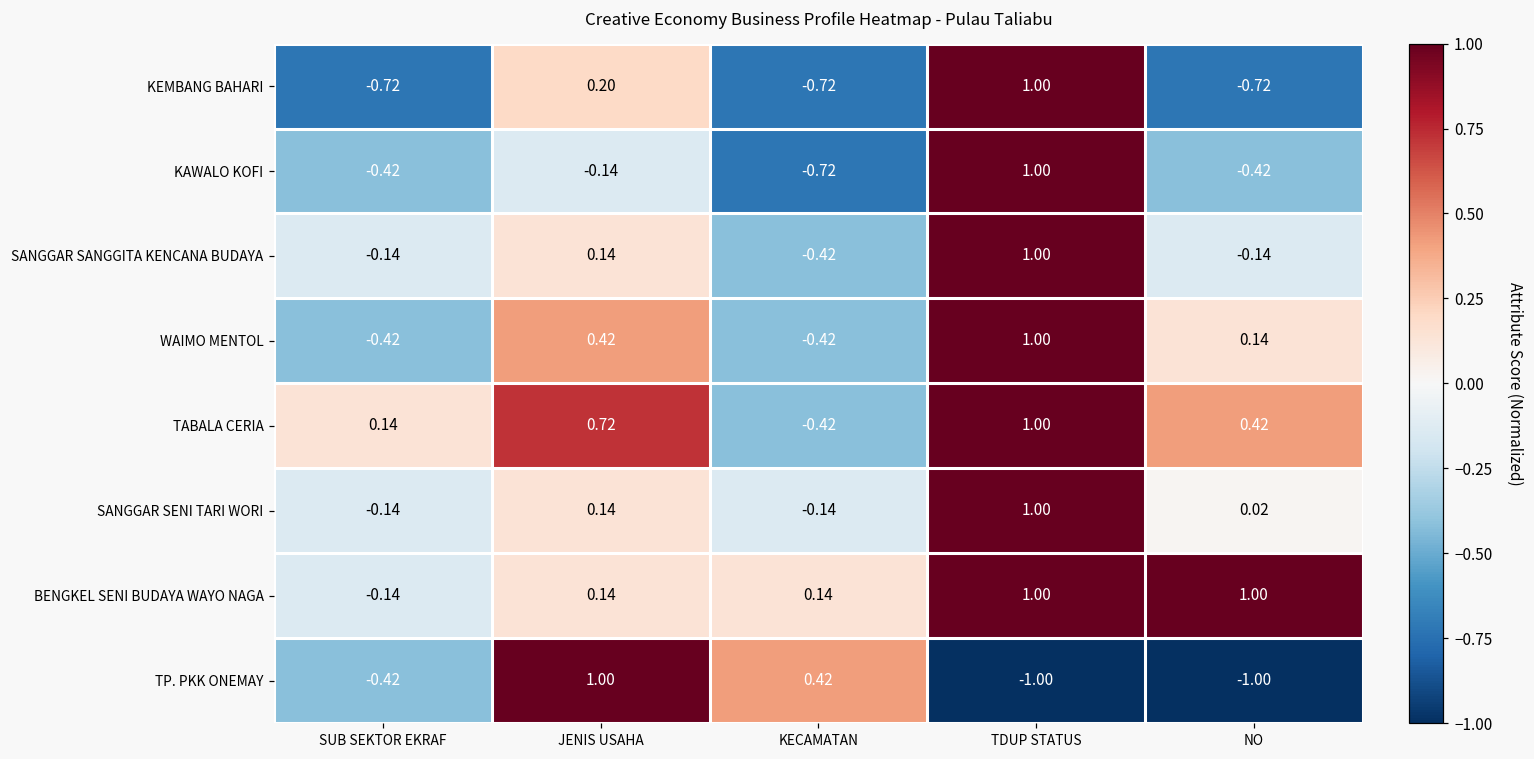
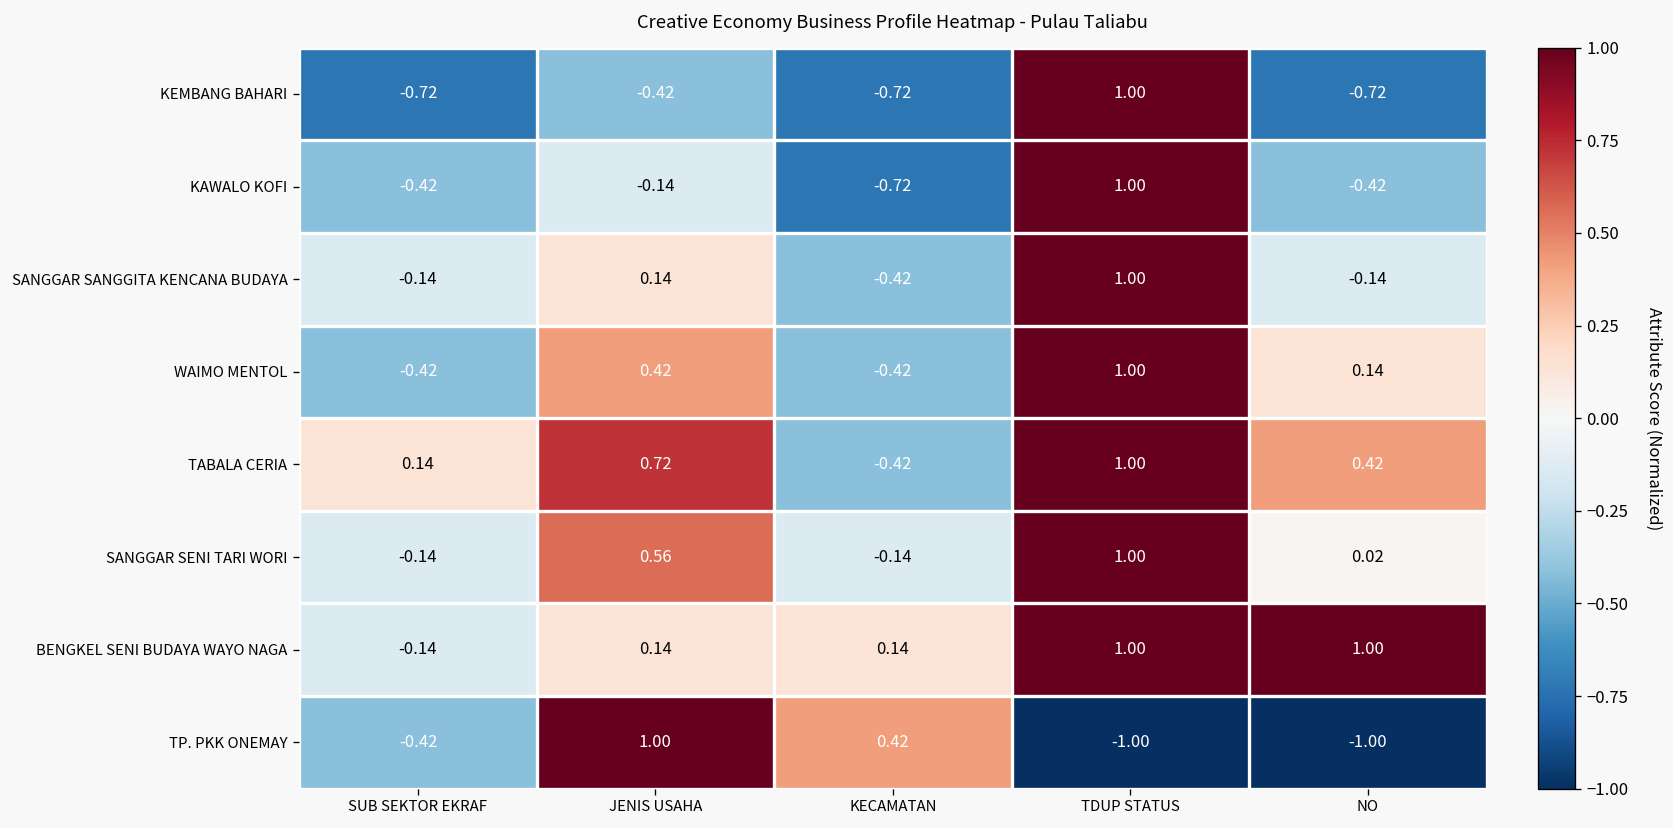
KEMBANG BAHARI, JENIS USAHA: 0.20 -> -0.42
SANGGAR SENI TARI WORI, JENIS USAHA: 0.14 -> 0.56
